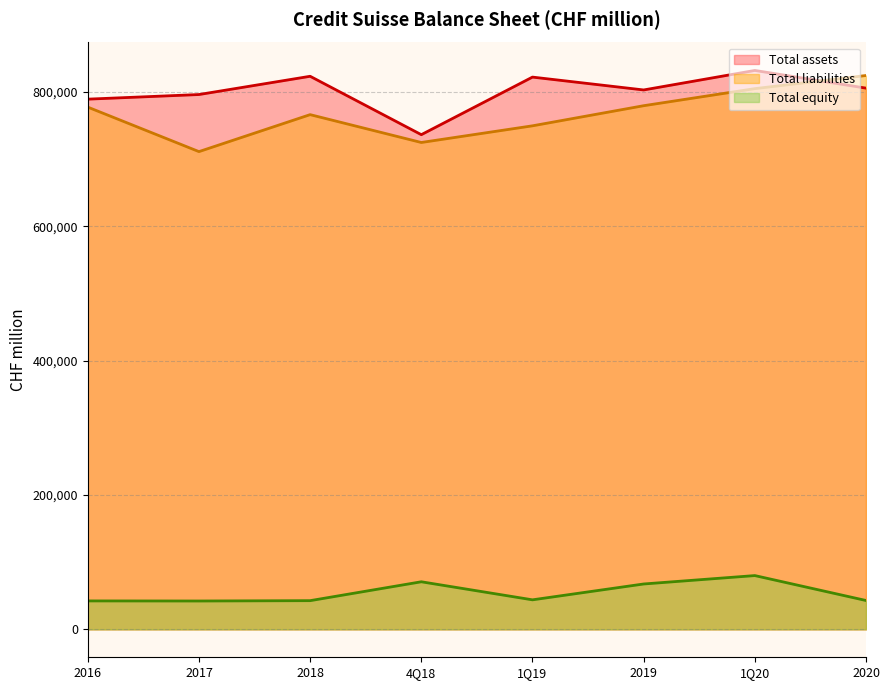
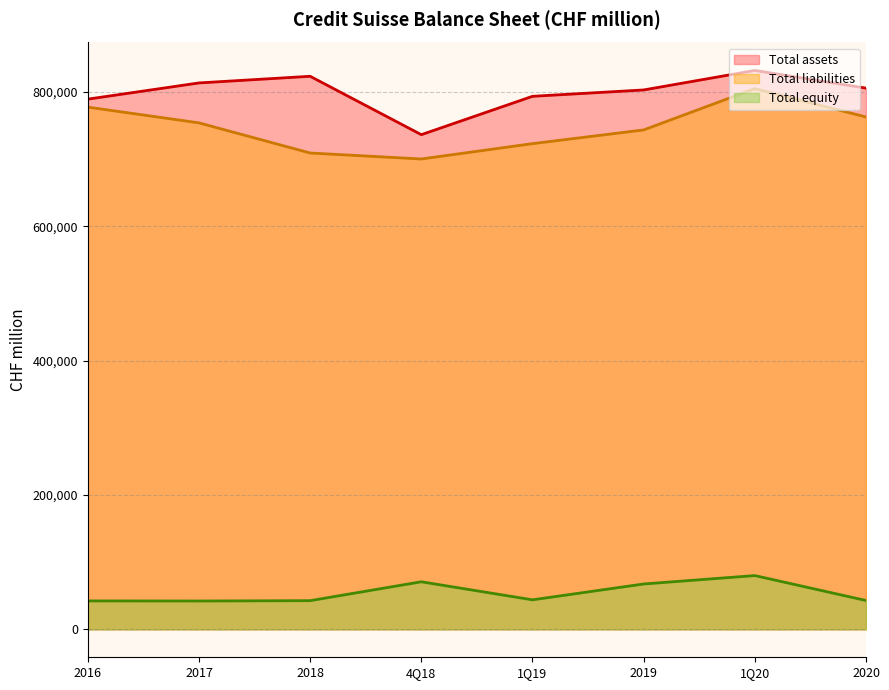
Total assets, 2017: 800,000 -> 810,000
Total liabilities, 2017: 710,000 -> 750,000
Total liabilities, 2018: 770,000 -> 710,000
Total liabilities, 4Q18: 720,000 -> 700,000
Total assets, 1Q19: 820,000 -> 790,000
Total liabilities, 1Q19: 750,000 -> 720,000
Total liabilities, 2019: 780,000 -> 740,000
Total liabilities, 2020: 820,000 -> 760,000
